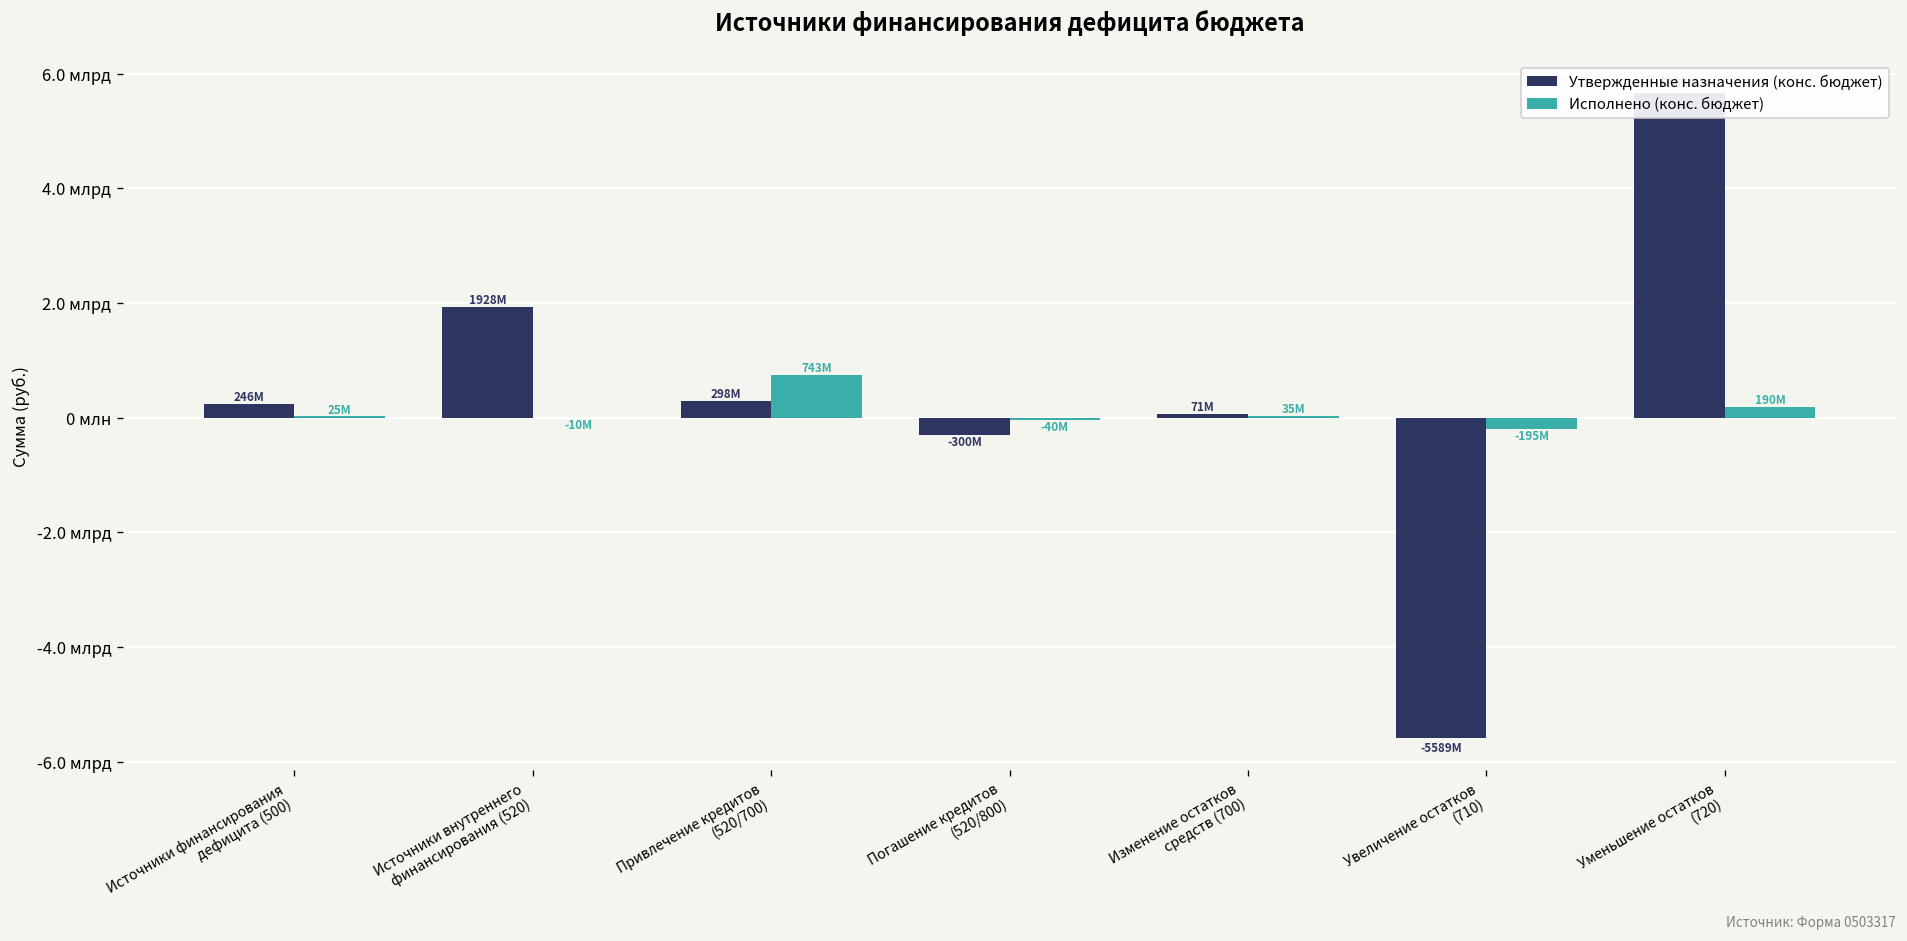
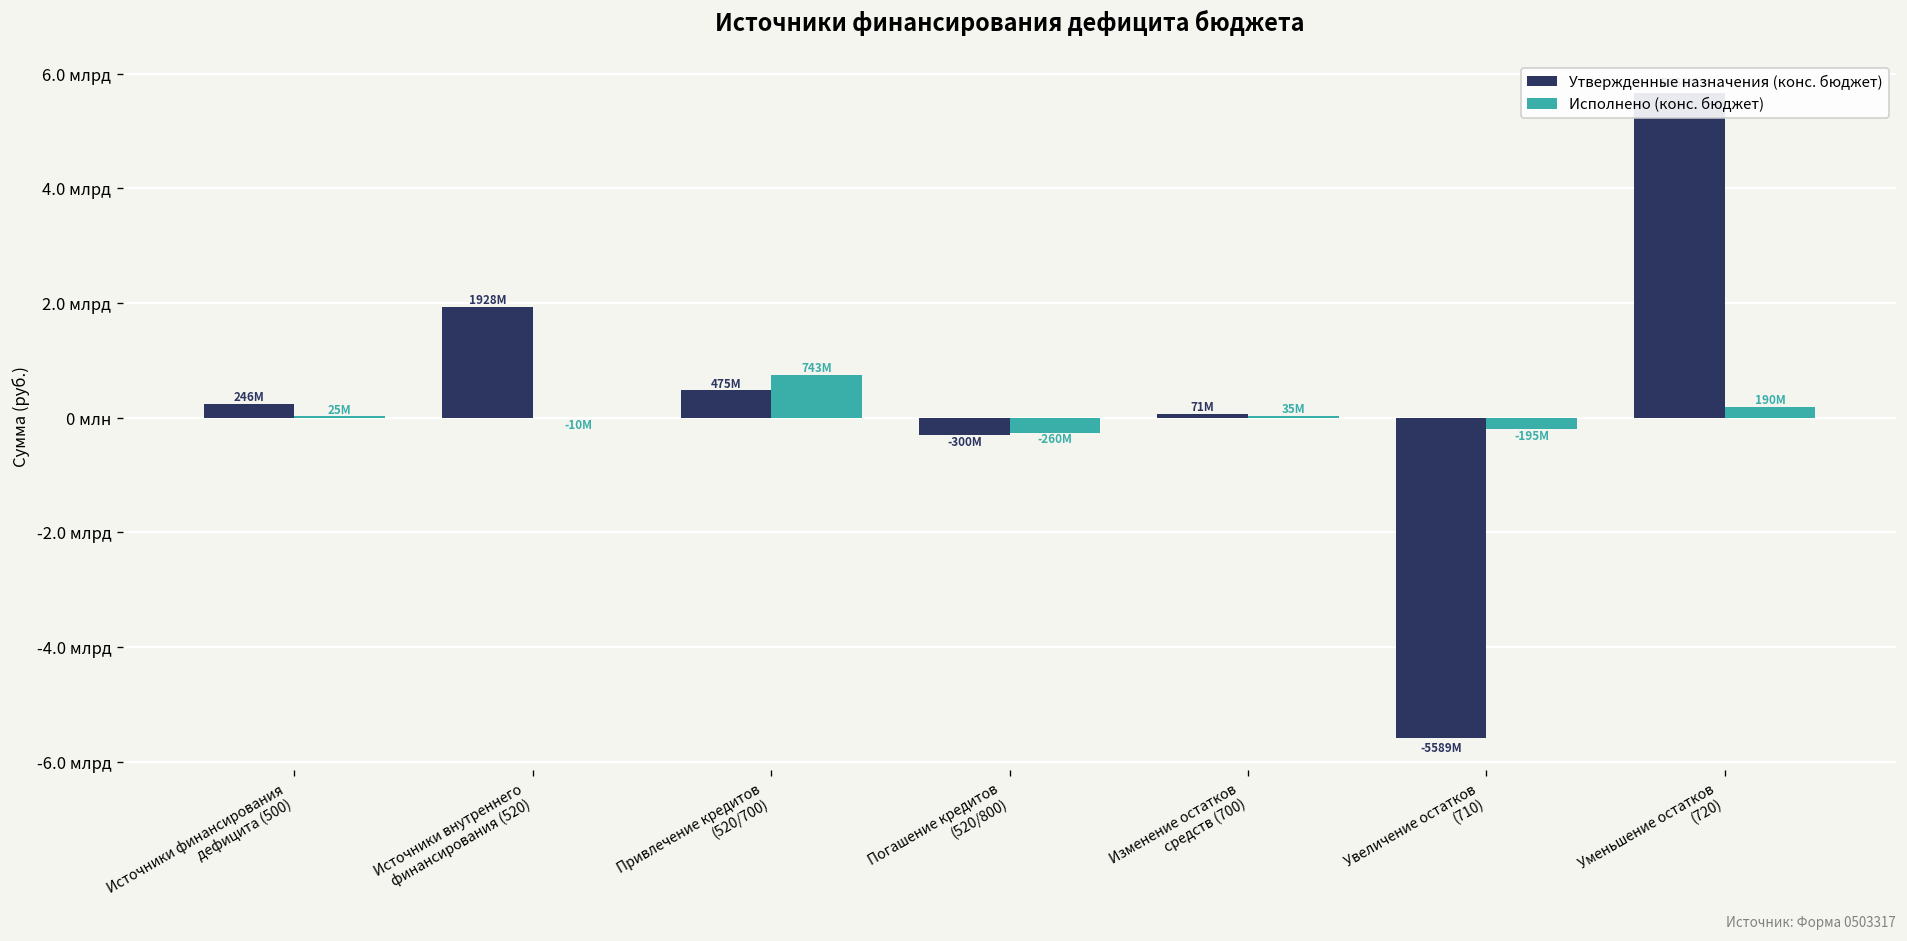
Утвержденные назначения (конс. бюджет), Привлечение кредитов (520/700): 298M -> 475M
Исполнено (конс. бюджет), Погашение кредитов (520/800): -40M -> -260M
